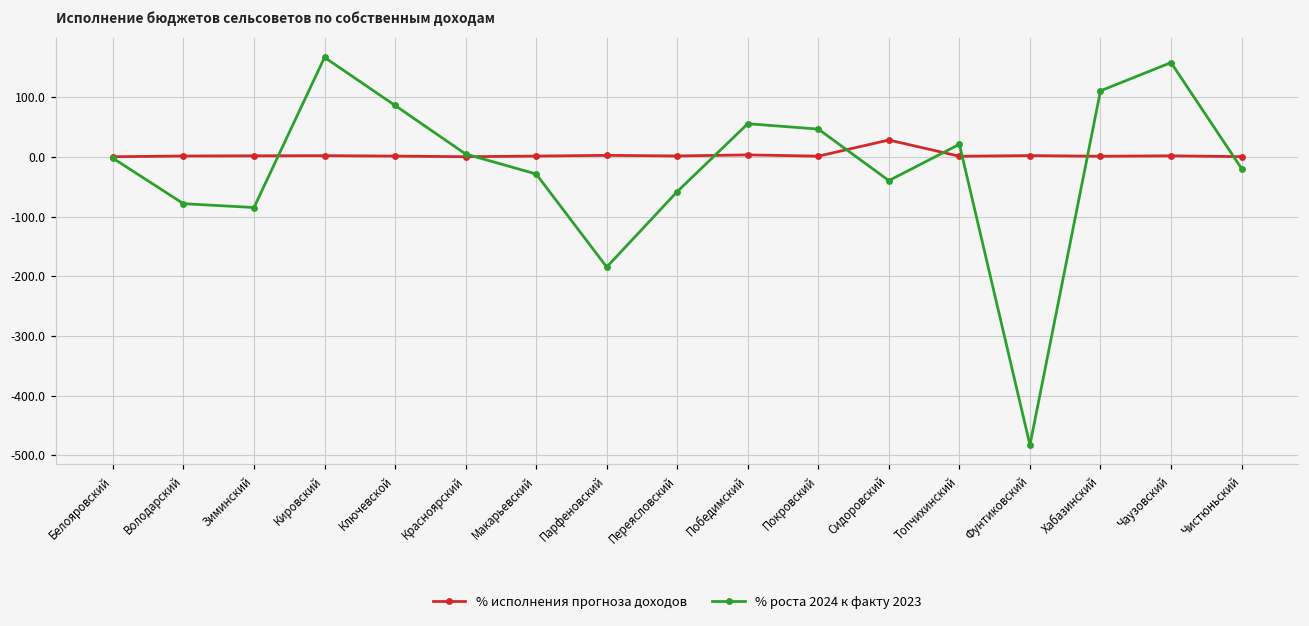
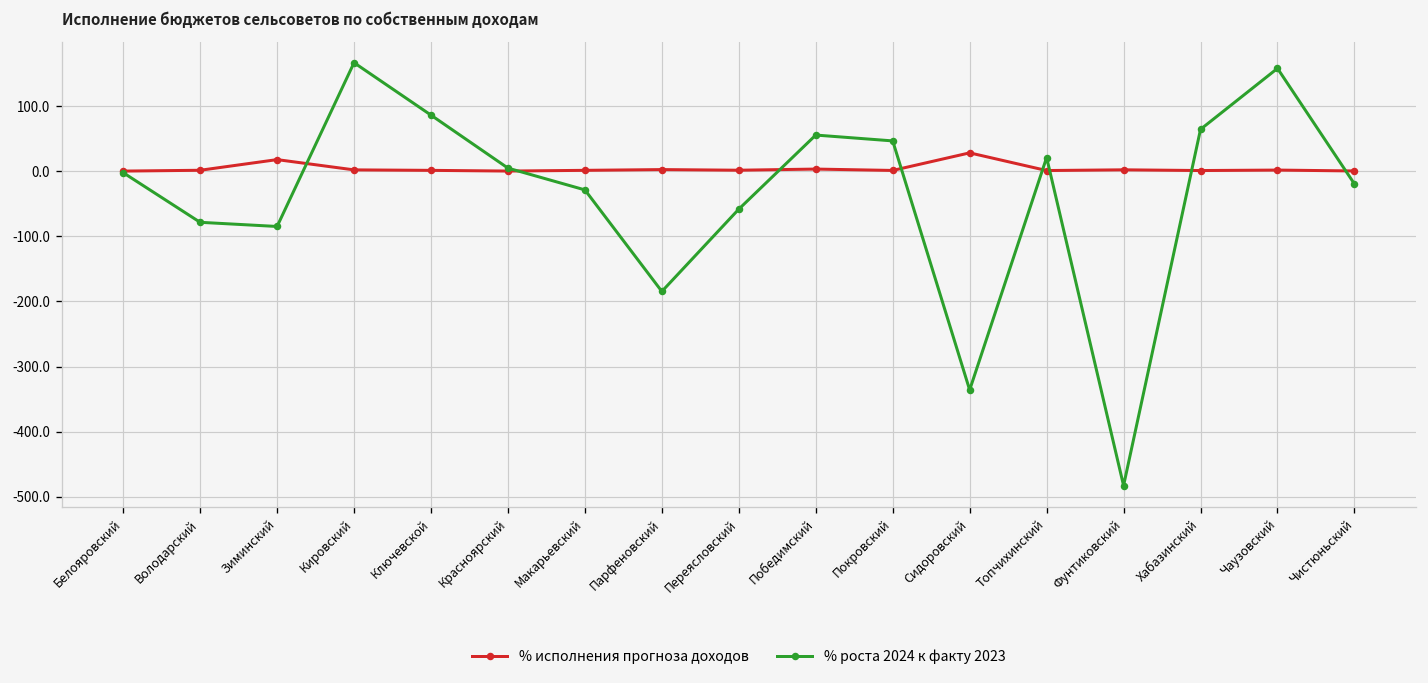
% исполнения прогноза доходов, Зиминский: 0 -> 20
% роста 2024 к факту 2023, Сидоровский: -40 -> -340
% роста 2024 к факту 2023, Хабазинский: 110 -> 60
